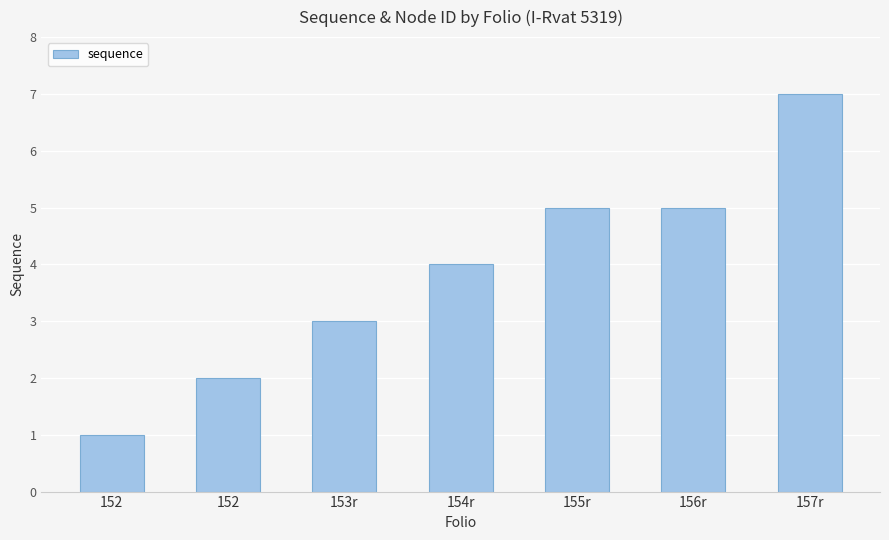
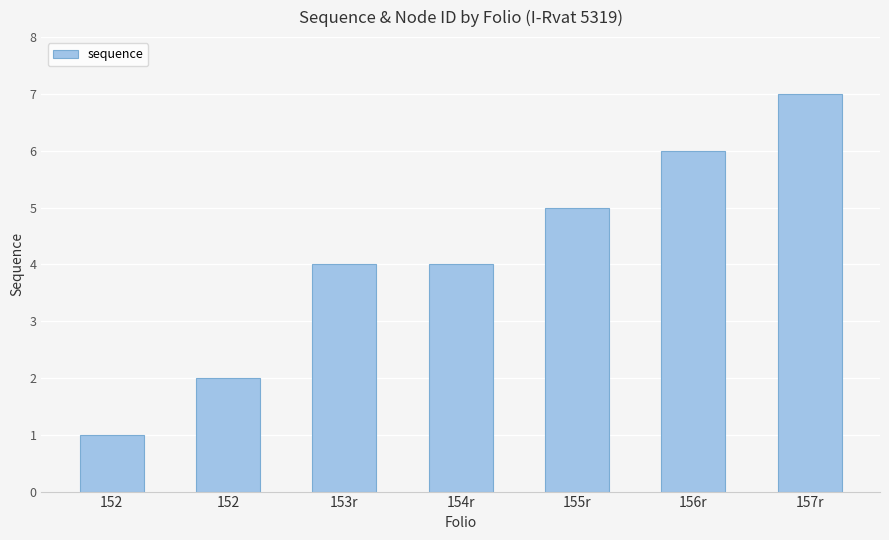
153r: 3 -> 4
156r: 5 -> 6
